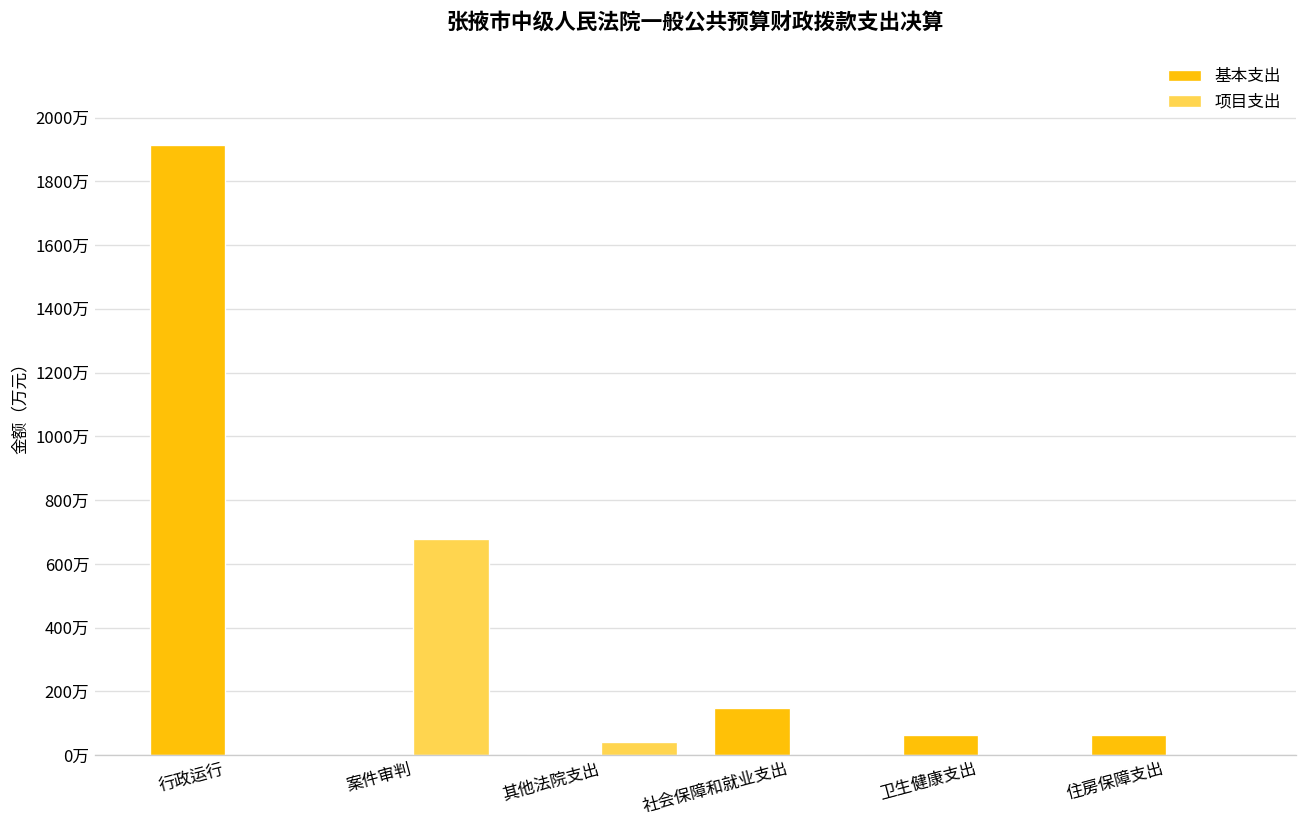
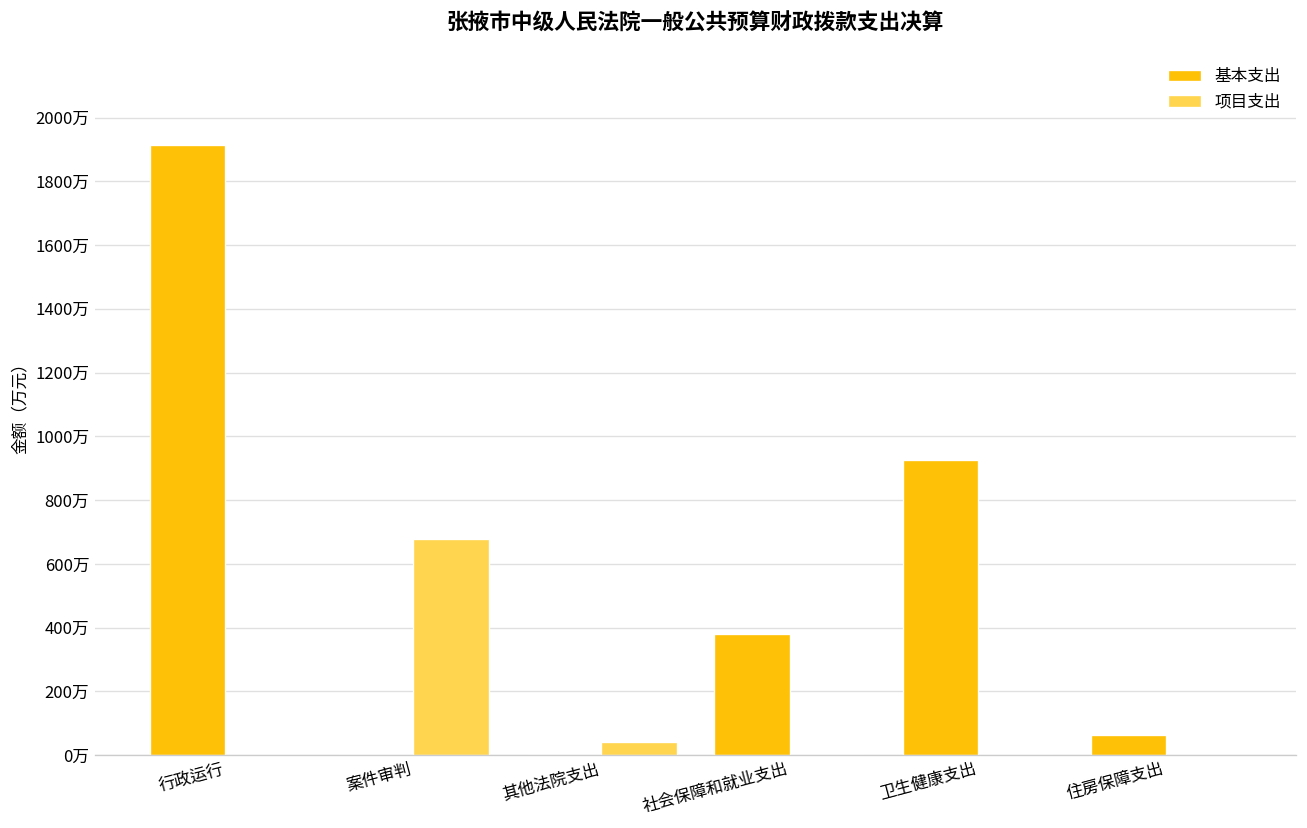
基本支出, 社会保障和就业支出: 150万 -> 380万
基本支出, 卫生健康支出: 60万 -> 930万
